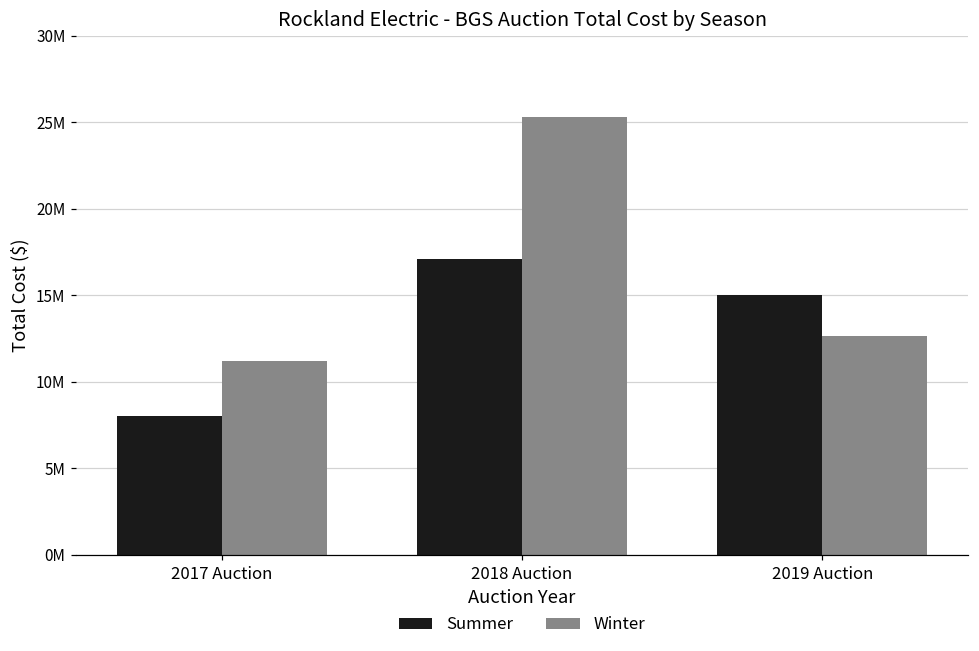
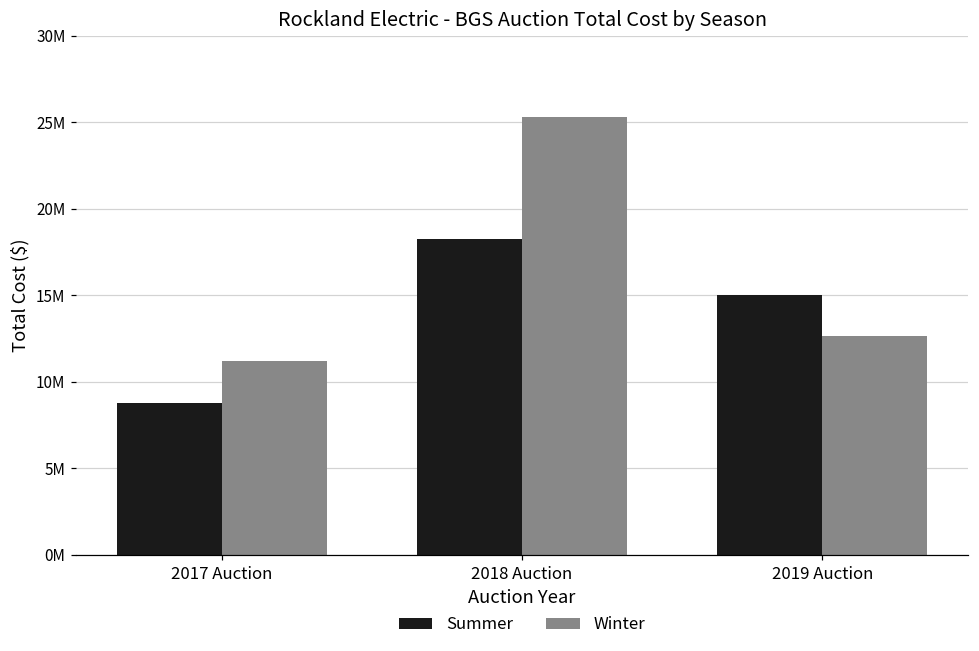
Summer, 2017 Auction: 8000000 -> 8800000
Summer, 2018 Auction: 17100000 -> 18200000
